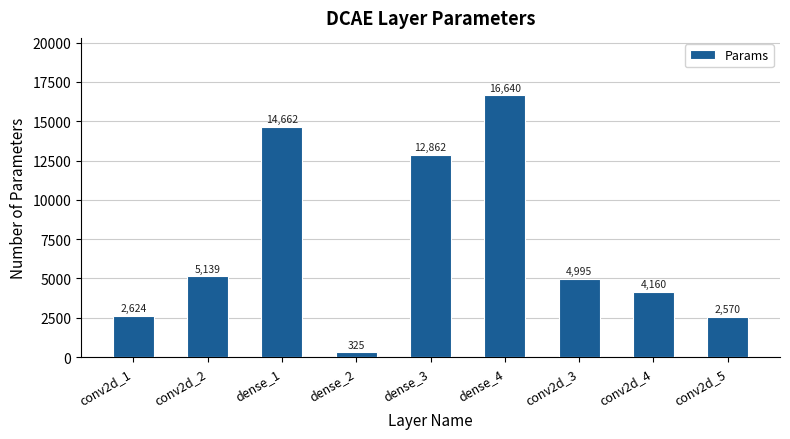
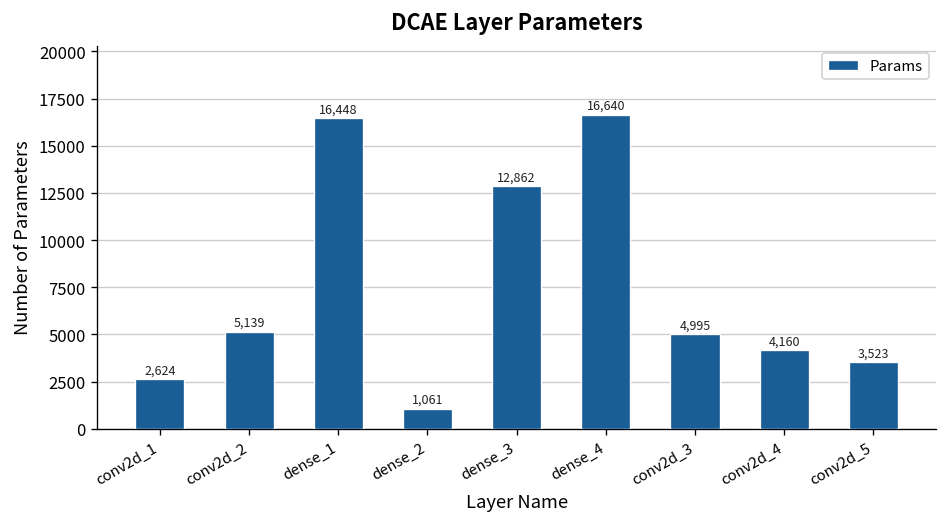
dense_1: 14,662 -> 16,448
dense_2: 325 -> 1,061
conv2d_5: 2,570 -> 3,523
